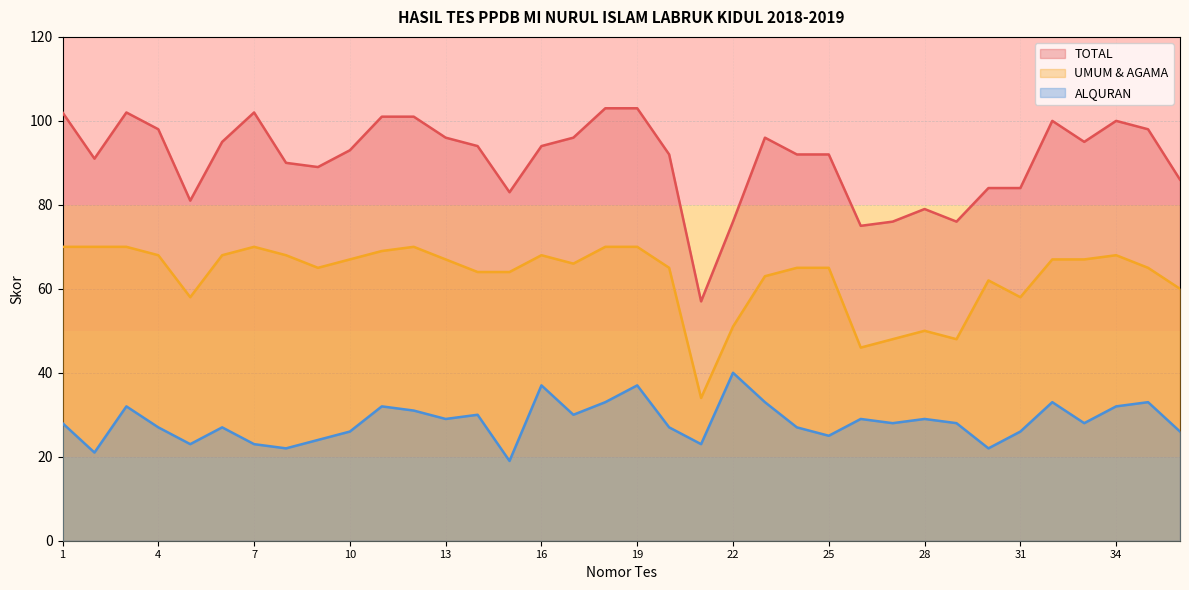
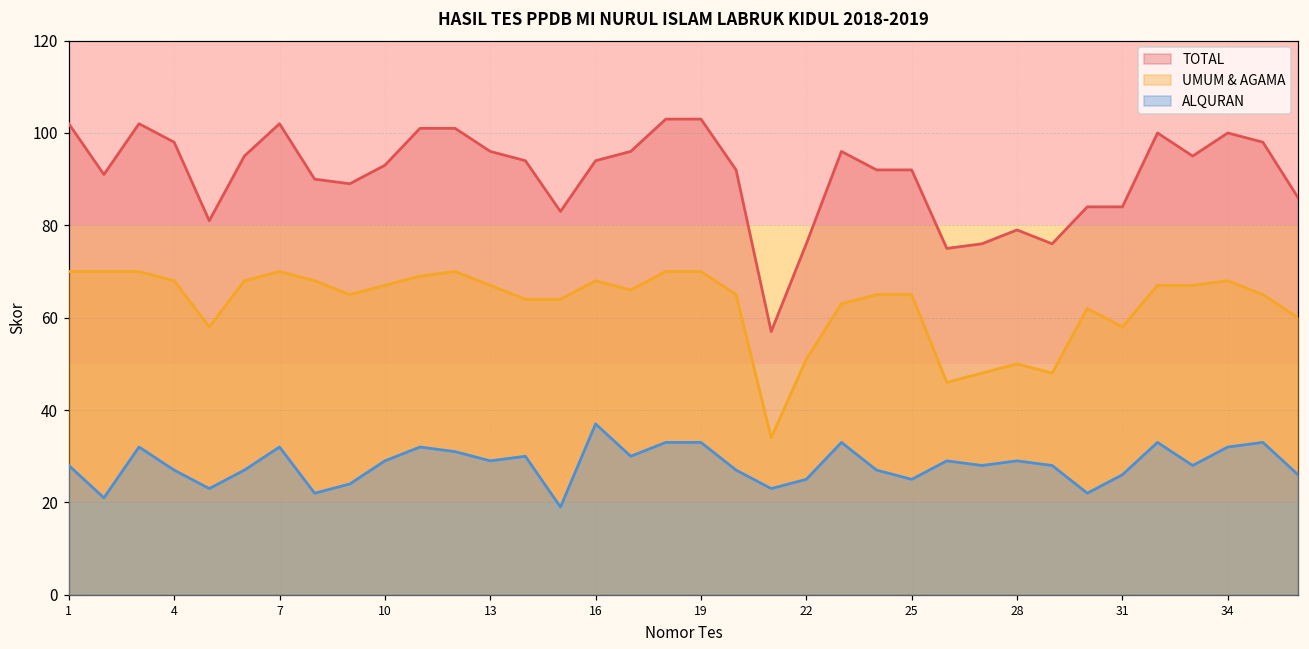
ALQURAN, 7: 23 -> 32
ALQURAN, 10: 26 -> 29
ALQURAN, 19: 37 -> 33
ALQURAN, 22: 40 -> 25
